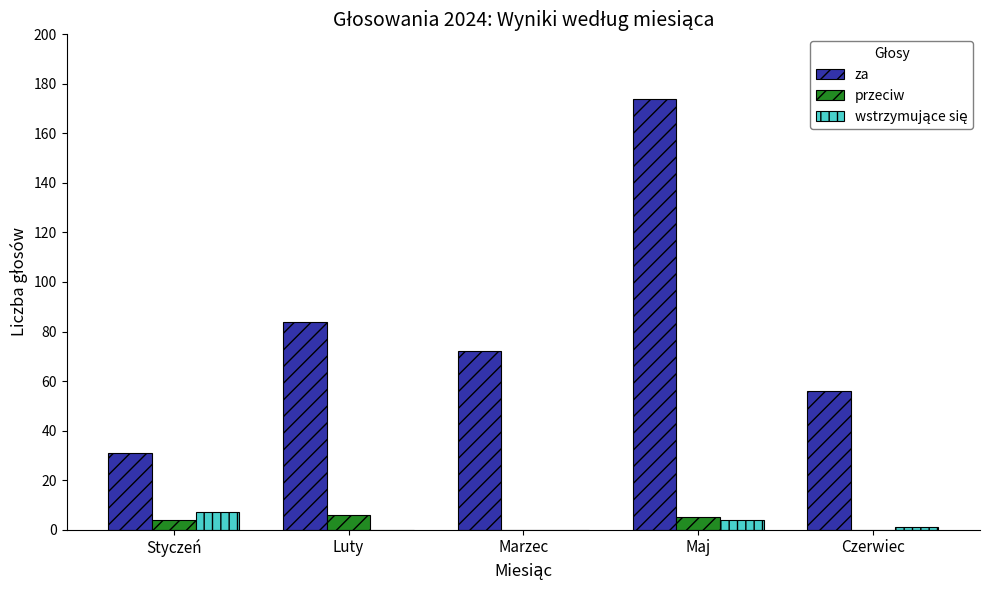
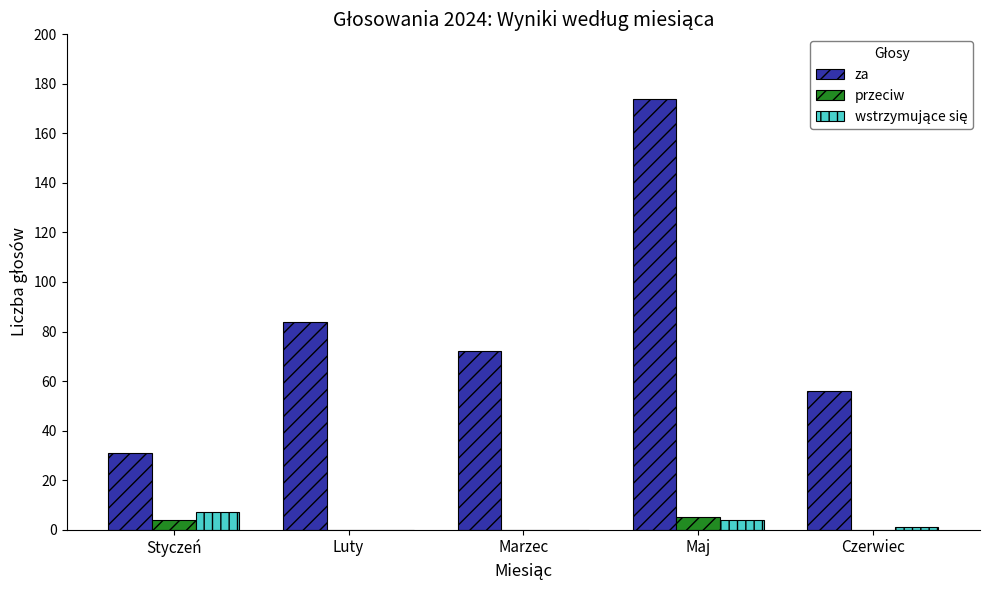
przeciw, Luty: 6 -> 0
